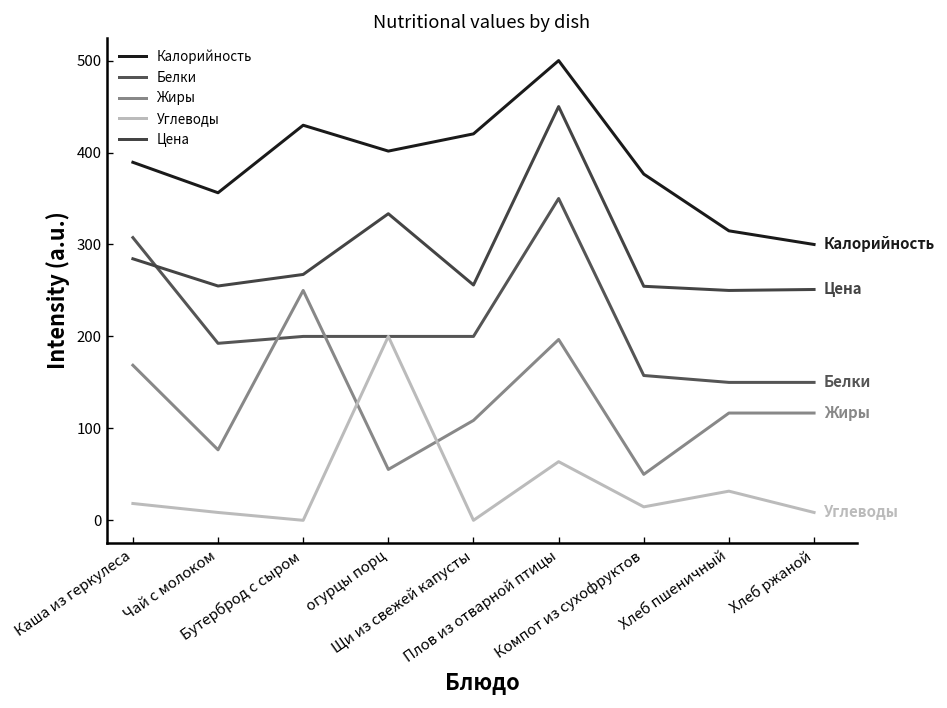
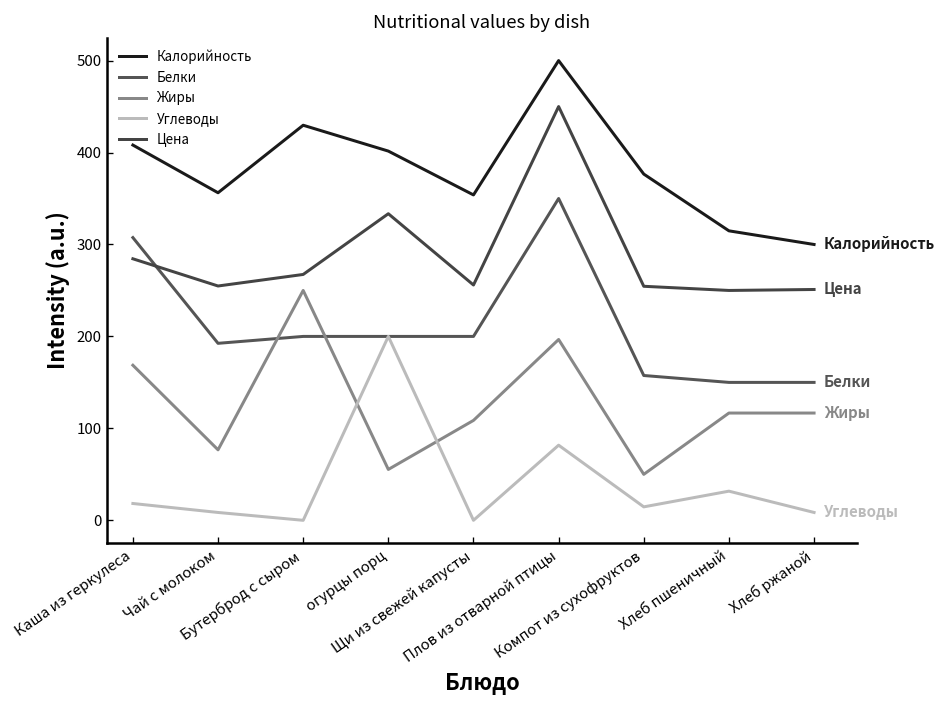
Калорийность, Каша из геркулеса: 390 -> 410
Калорийность, Щи из свежей капусты: 420 -> 350
Углеводы, Плов из отварной птицы: 60 -> 80
